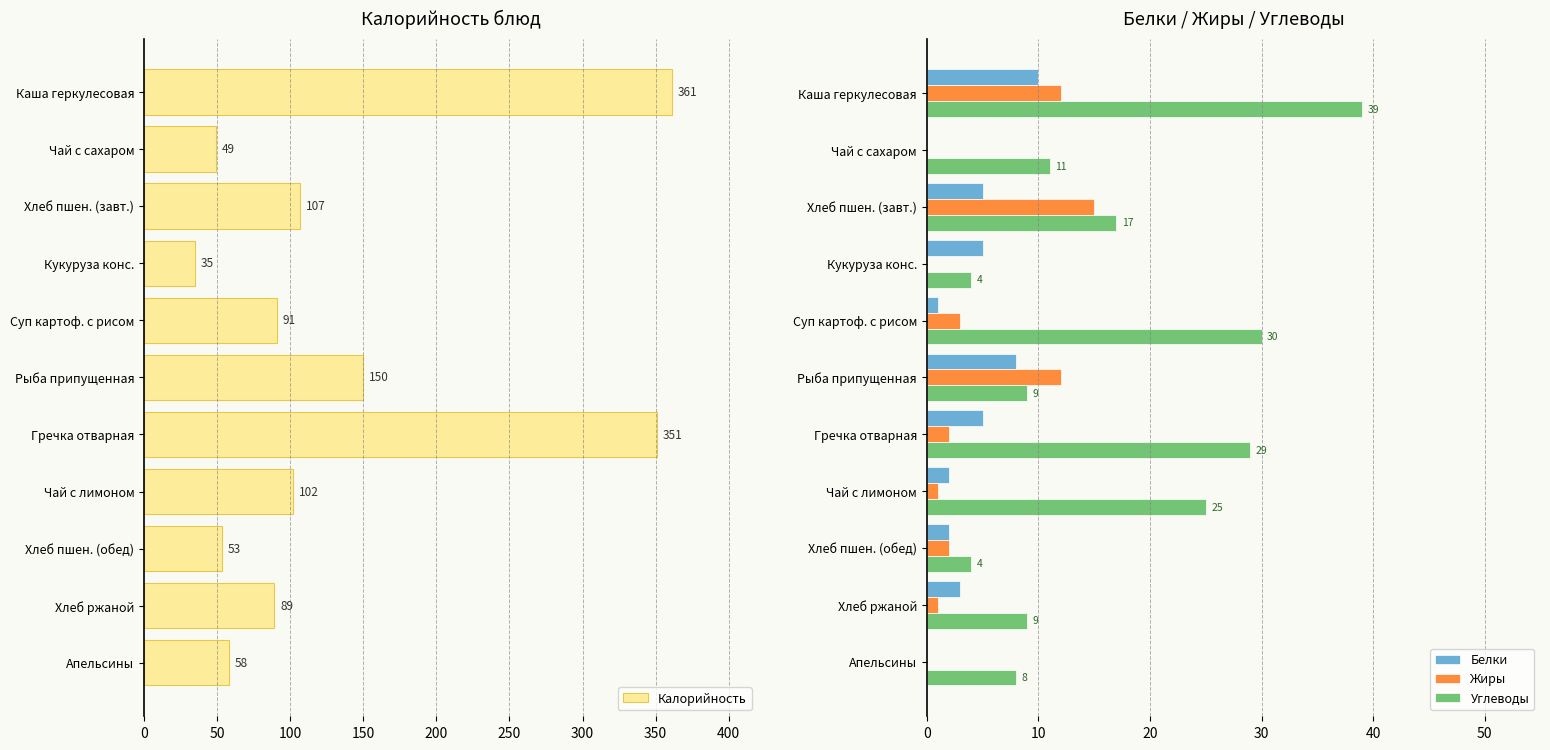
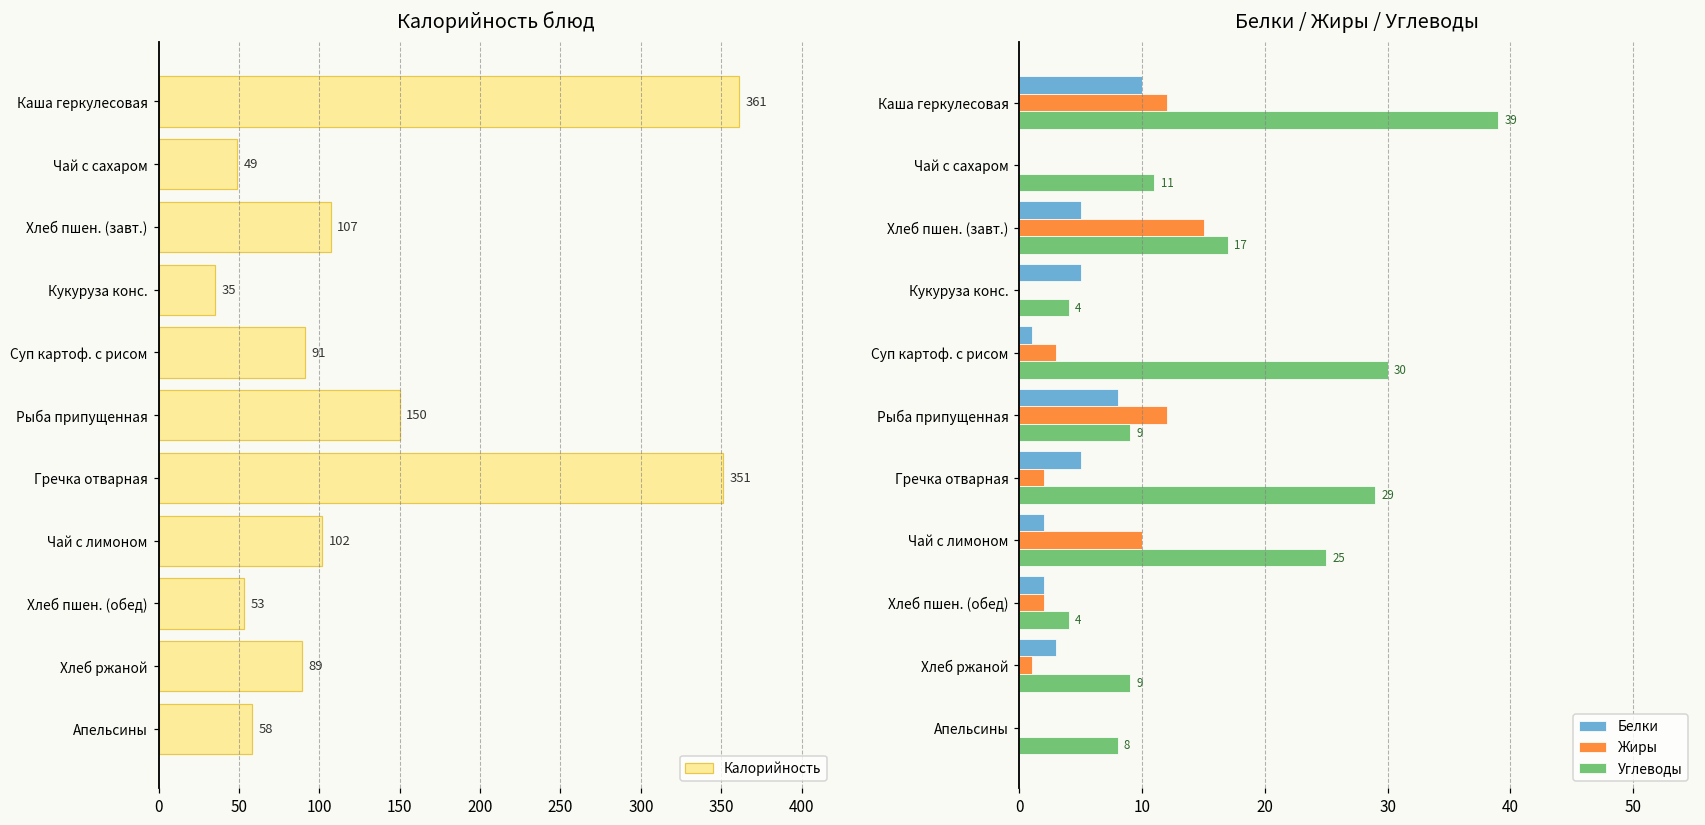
Белки / Жиры / Углеводы, Жиры, Чай с лимоном: 1 -> 10
